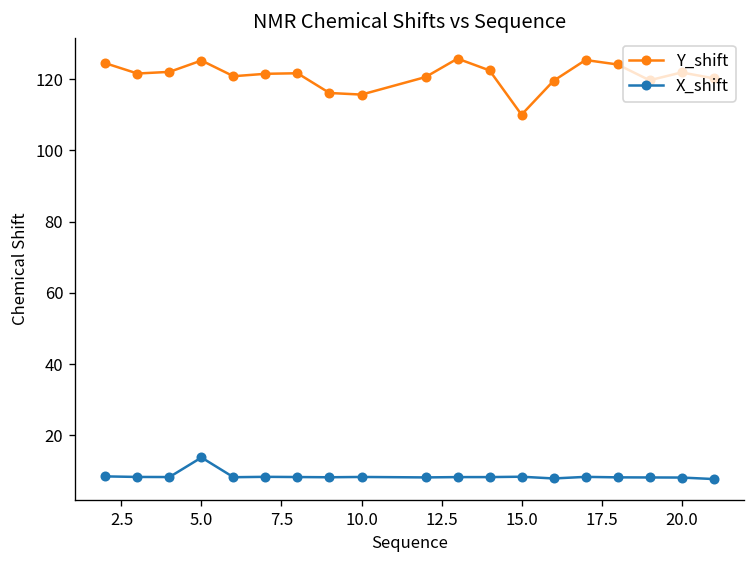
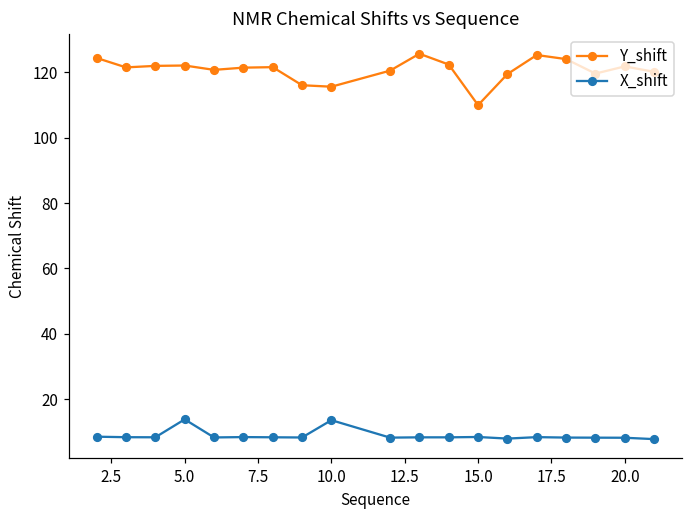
Y_shift, 5.0: 125 -> 122
X_shift, 10.0: 8 -> 14
